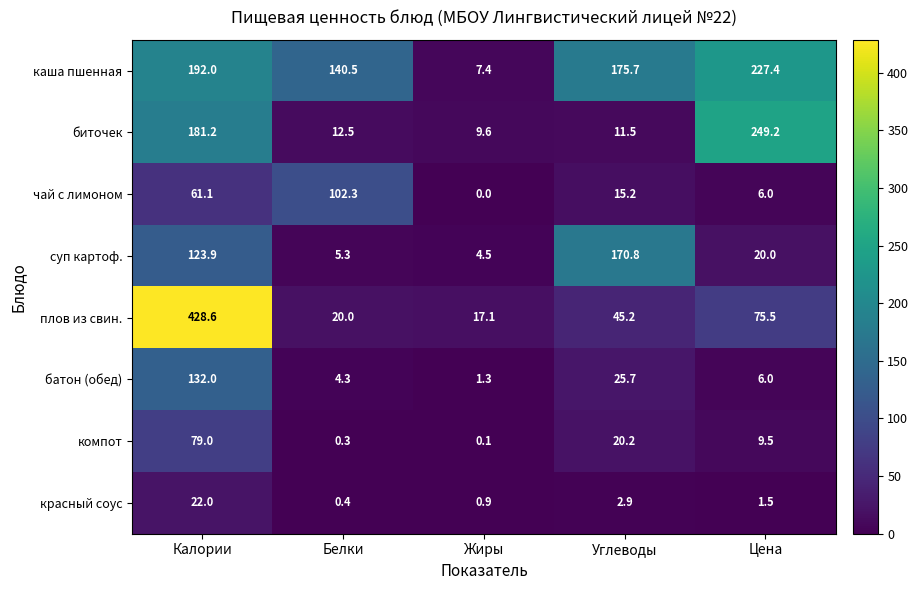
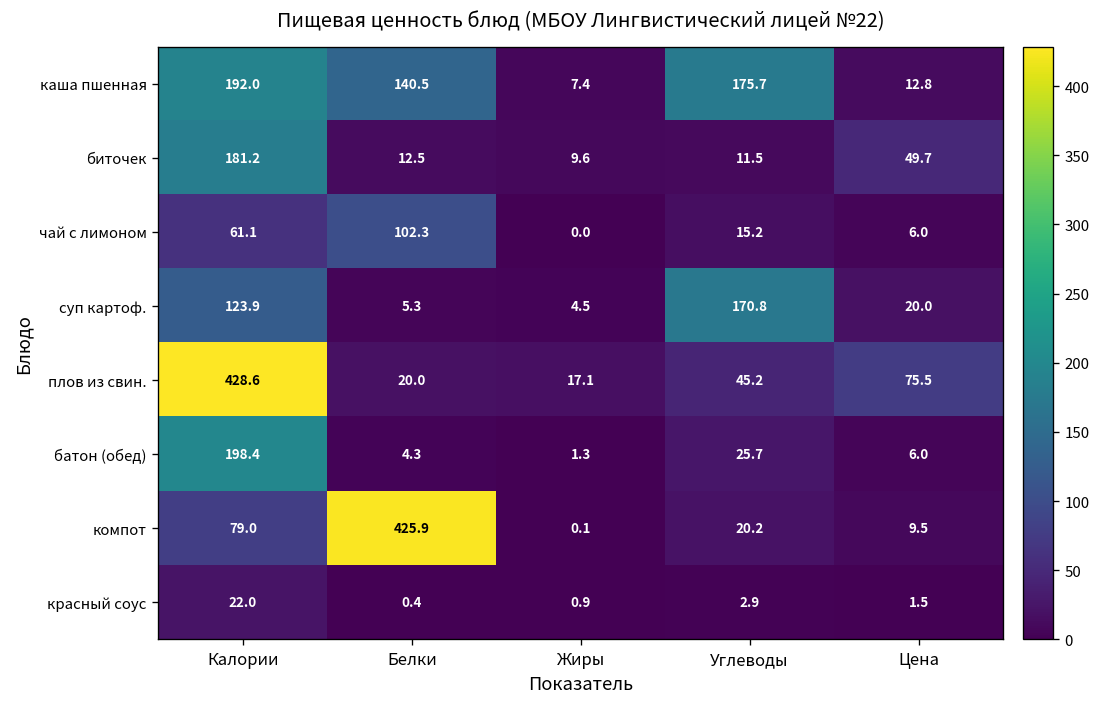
каша пшенная, Цена: 227.4 -> 12.8
биточек, Цена: 249.2 -> 49.7
батон (обед), Калории: 132.0 -> 198.4
компот, Белки: 0.3 -> 425.9
